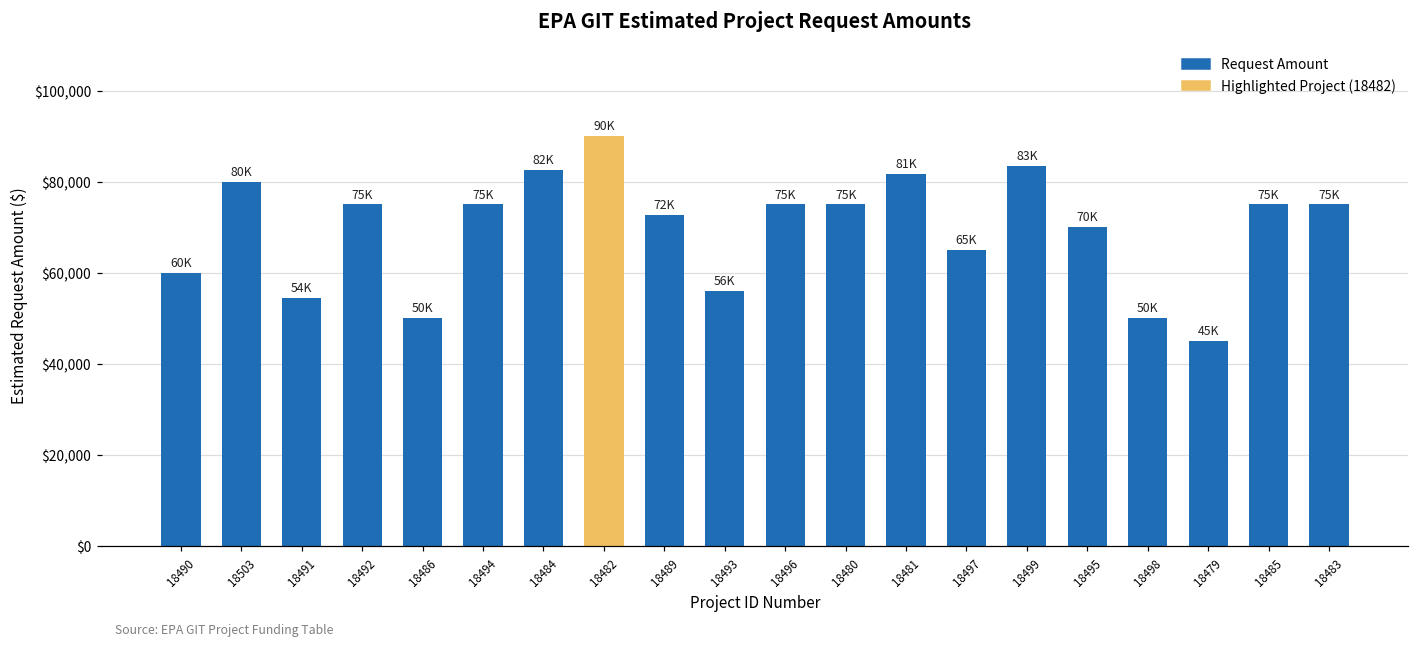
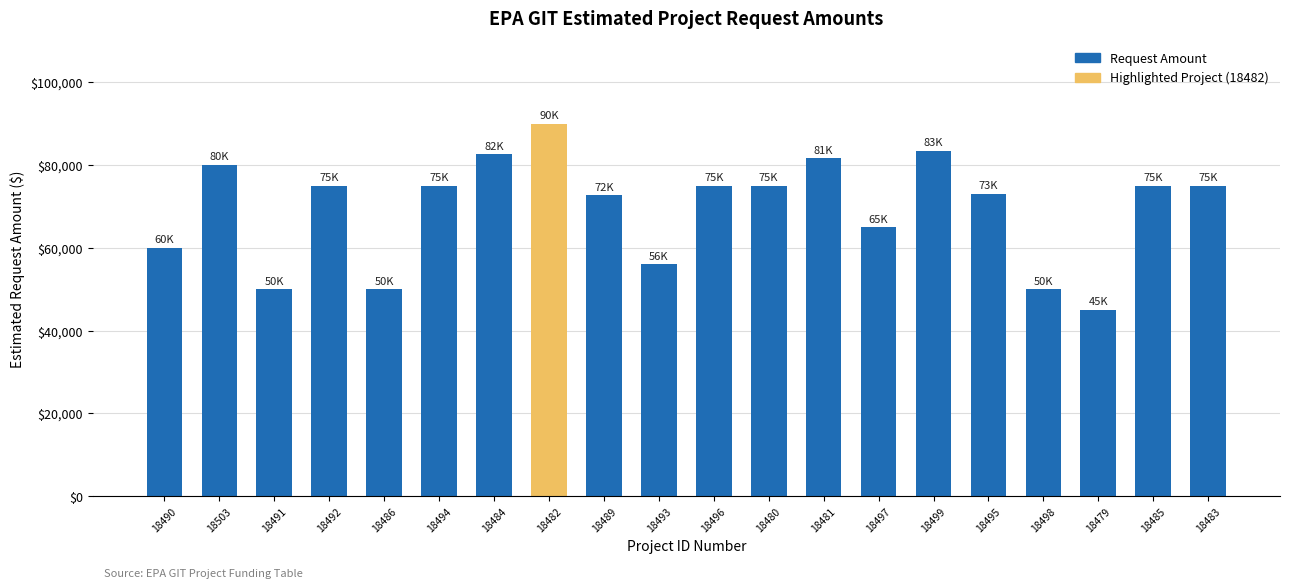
18491: 54K -> 50K
18495: 70K -> 73K
